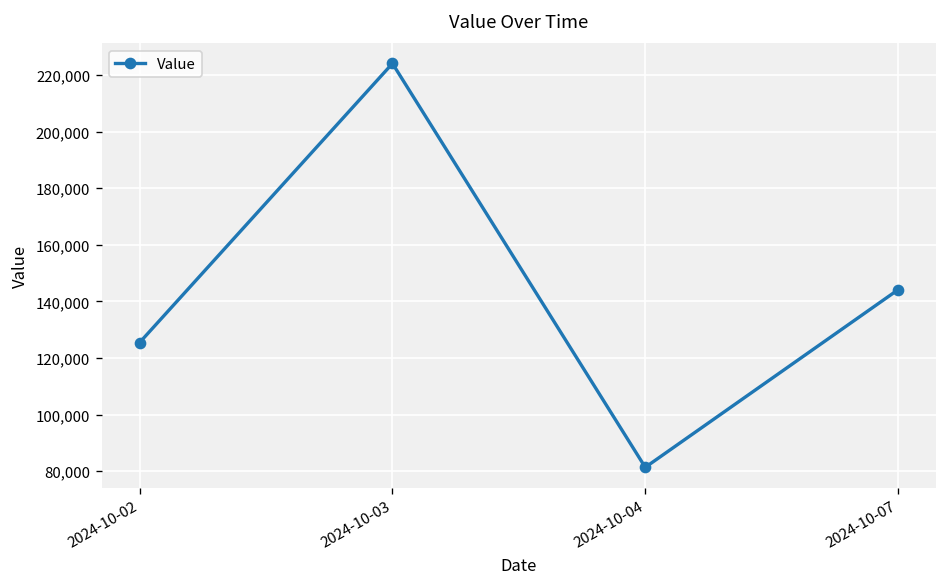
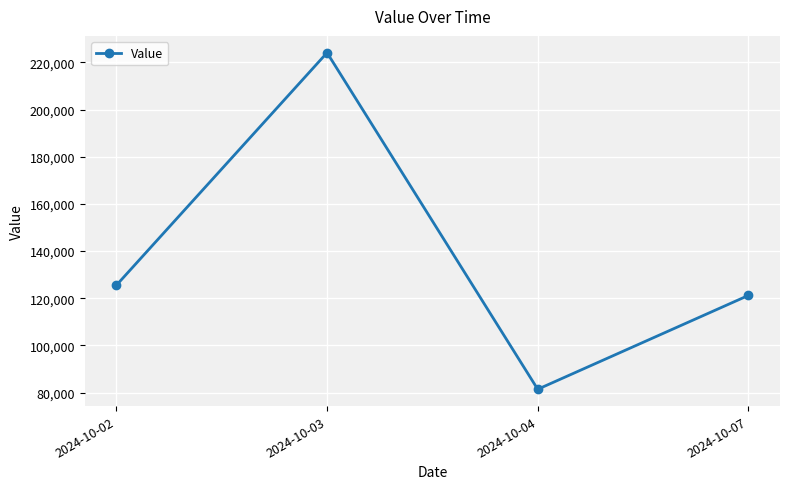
2024-10-07: 144,000 -> 121,000
